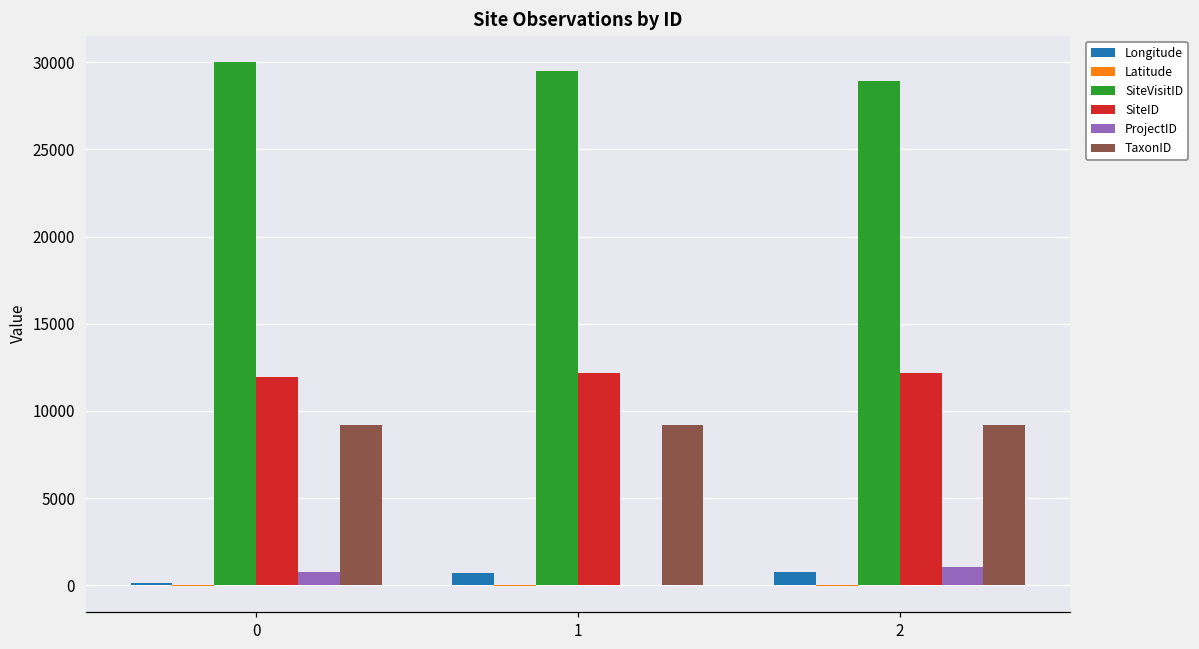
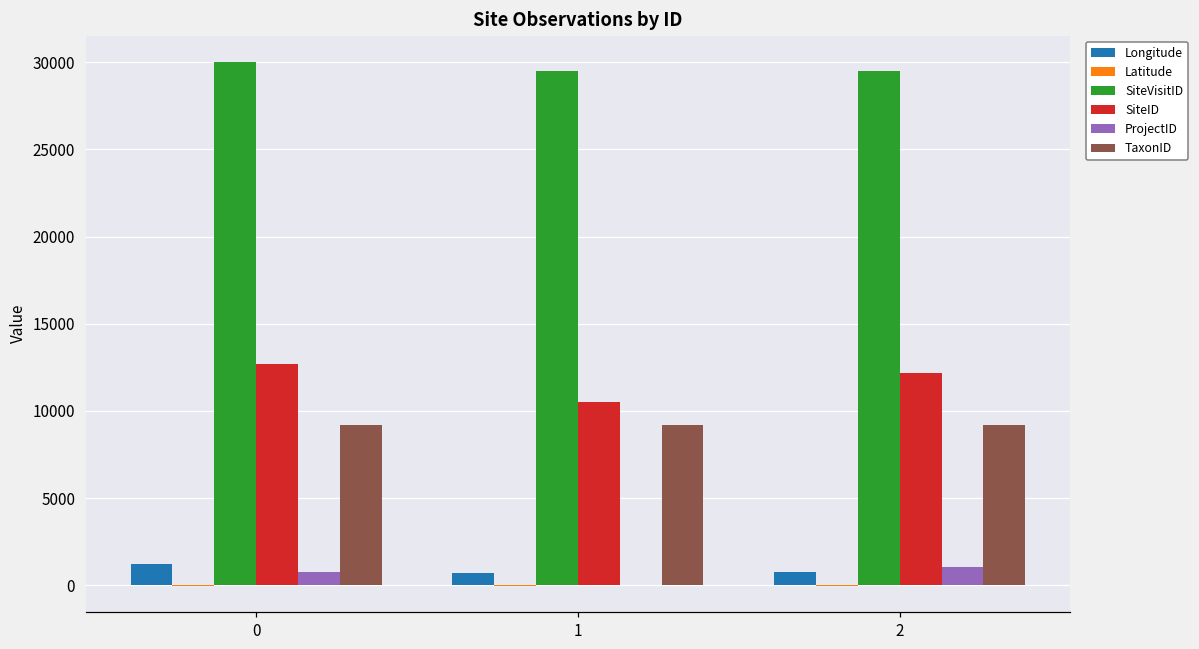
Longitude, 0: 200 -> 1200
SiteID, 0: 12000 -> 12700
SiteID, 1: 12200 -> 10500
SiteVisitID, 2: 28900 -> 29500
